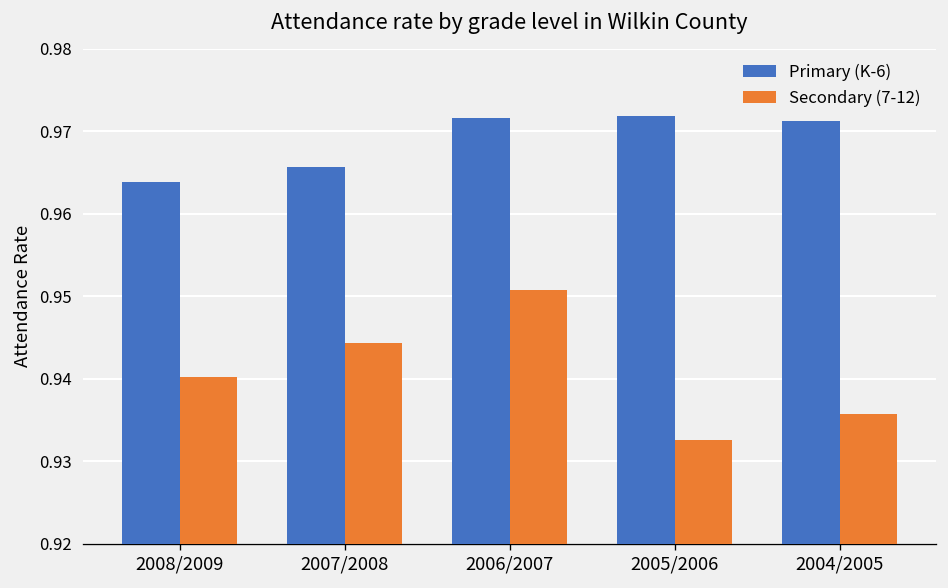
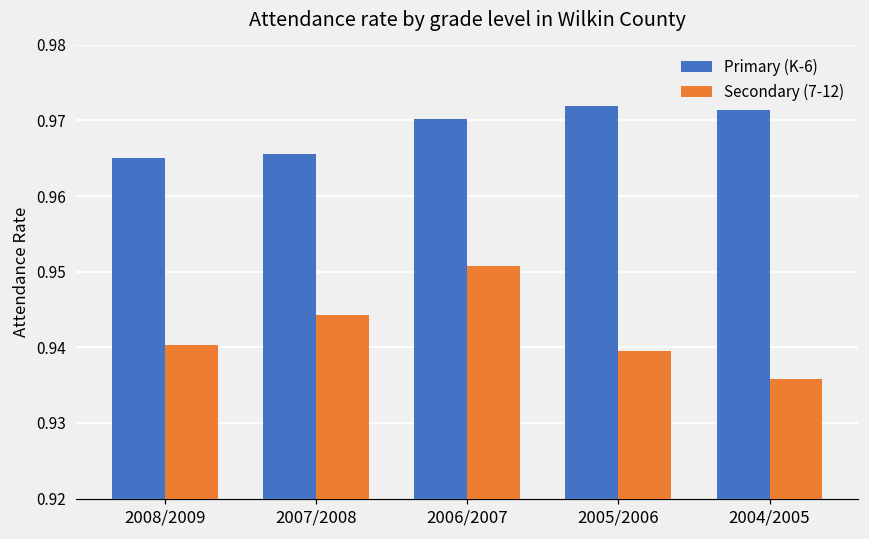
Primary (K-6), 2008/2009: 0.964 -> 0.965
Primary (K-6), 2006/2007: 0.972 -> 0.970
Secondary (7-12), 2005/2006: 0.933 -> 0.939
